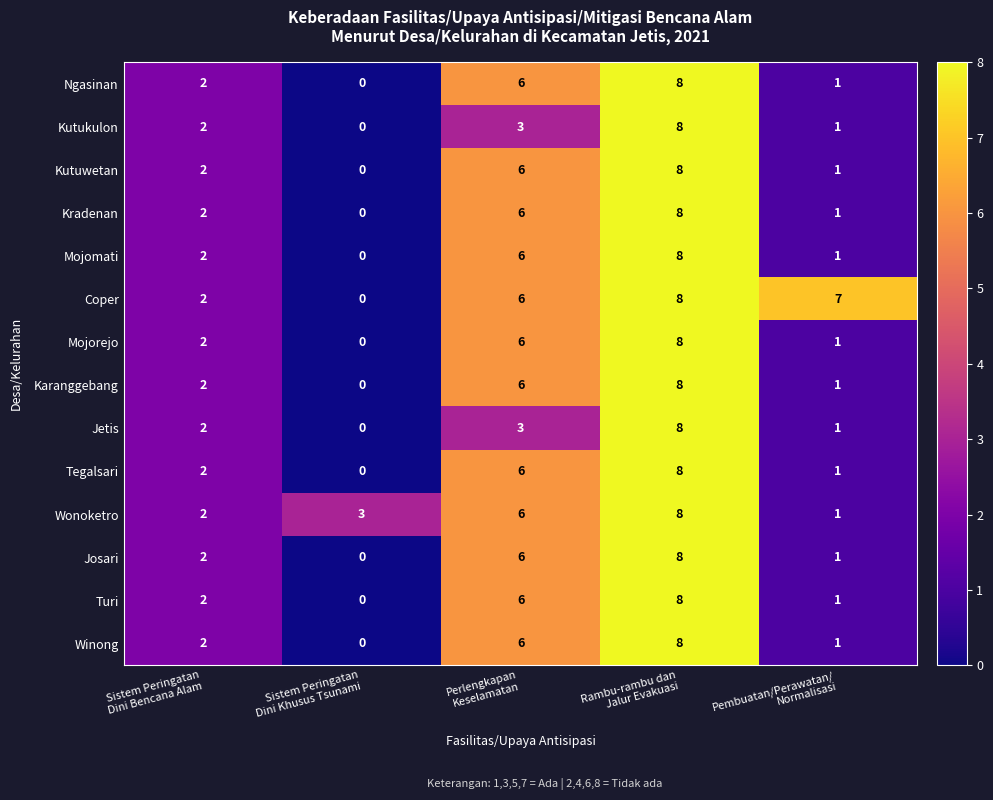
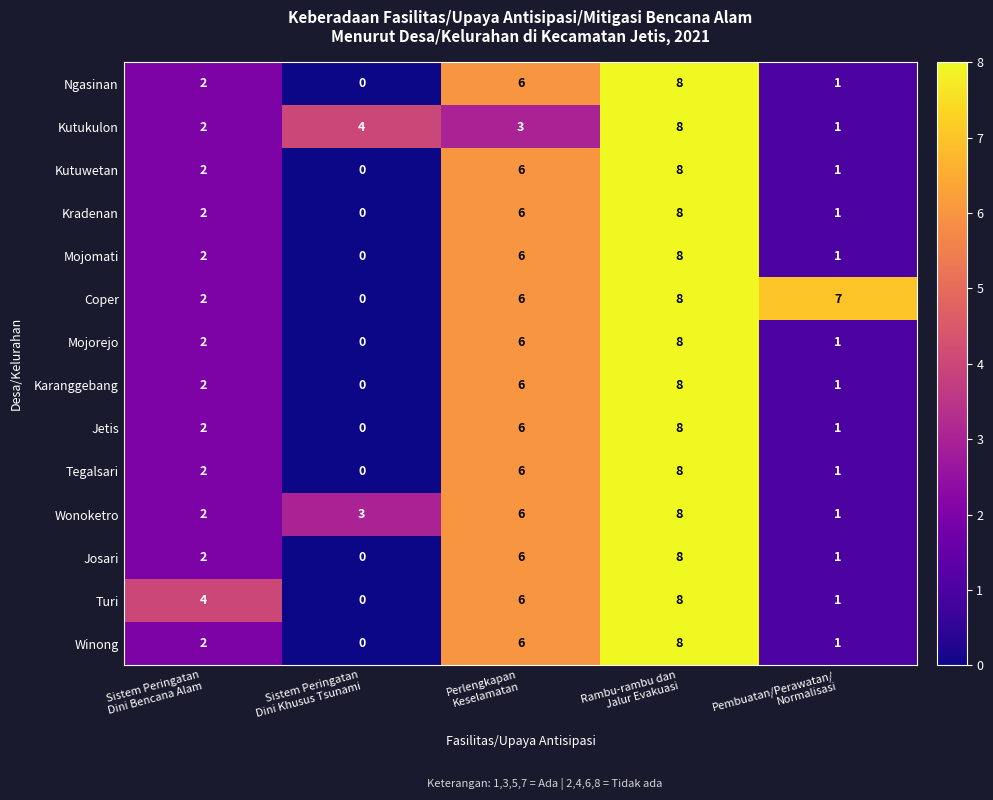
Kutukulon, Sistem Peringatan Dini Khusus Tsunami: 0 -> 4
Jetis, Perlengkapan Keselamatan: 3 -> 6
Turi, Sistem Peringatan Dini Bencana Alam: 2 -> 4
